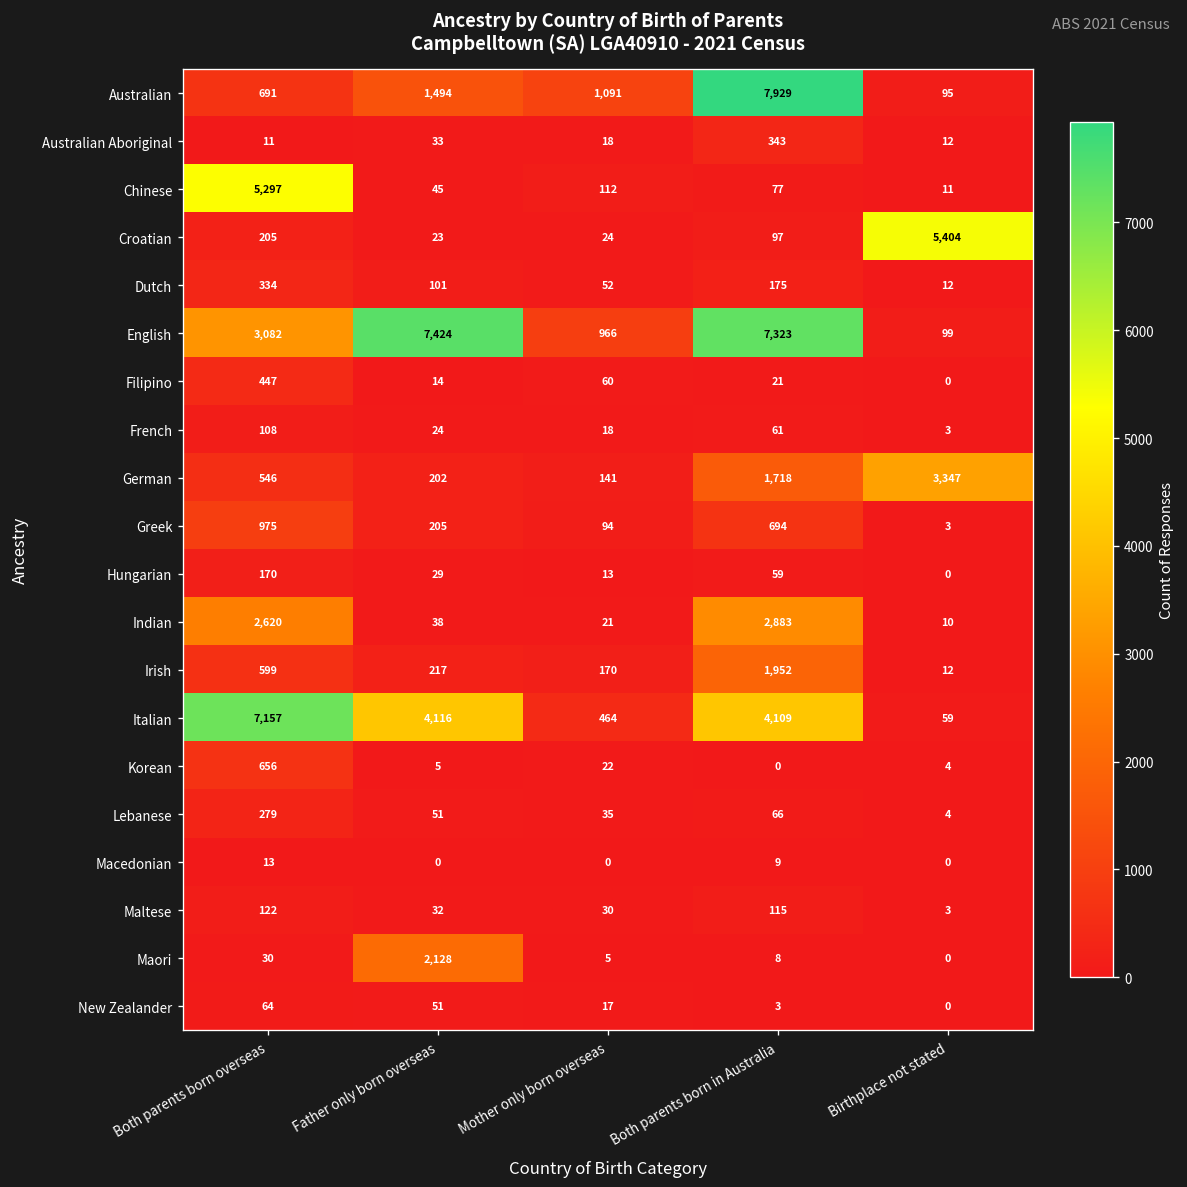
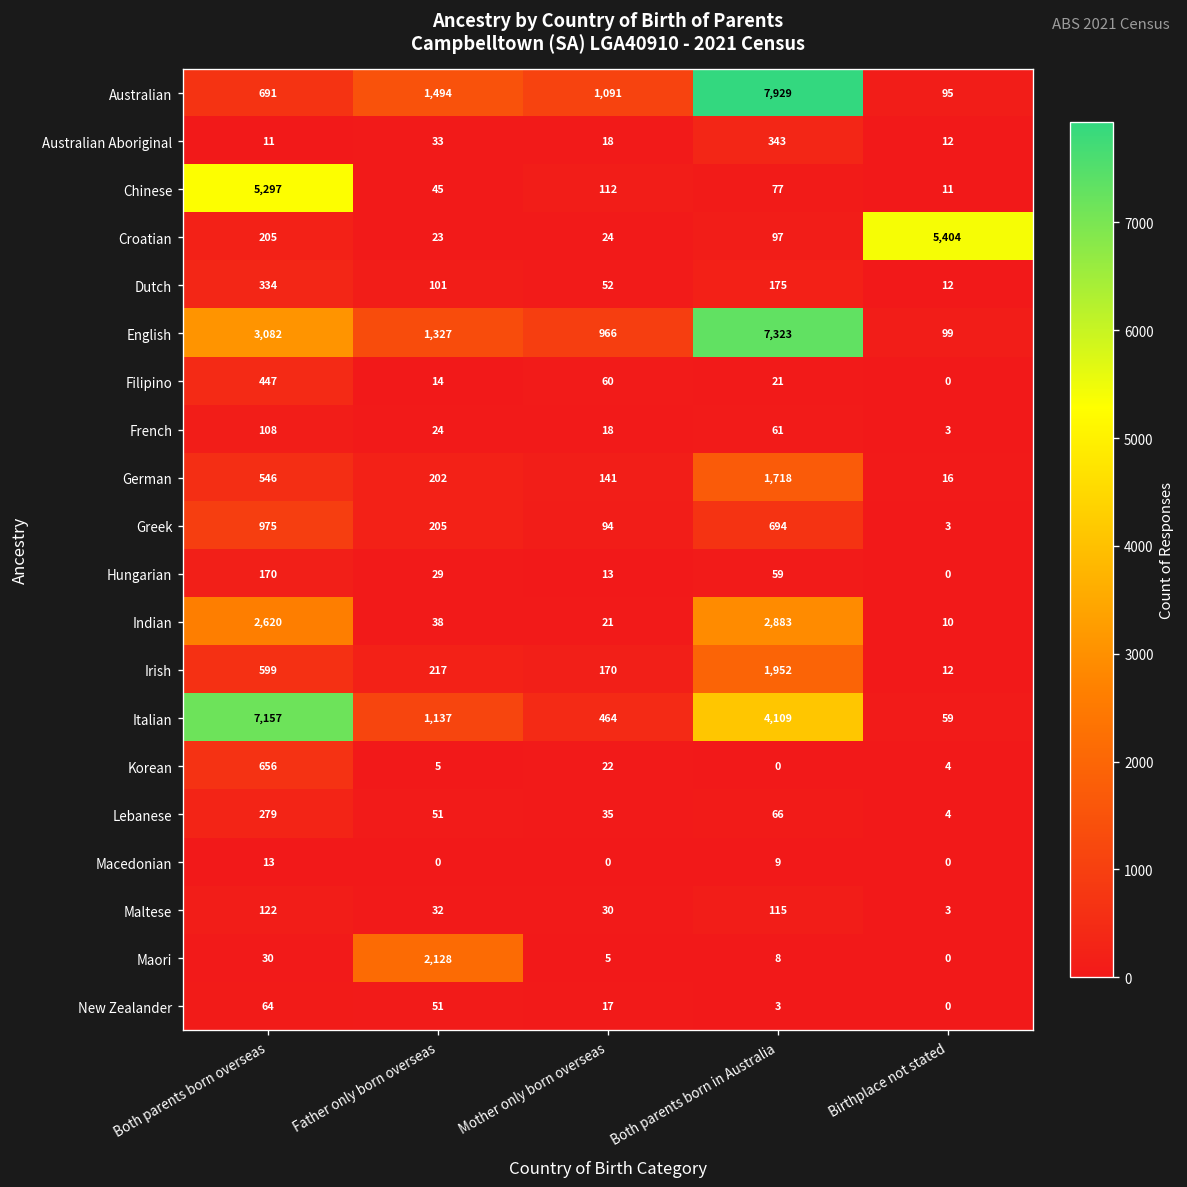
English, Father only born overseas: 7,424 -> 1,327
German, Birthplace not stated: 3,347 -> 16
Italian, Father only born overseas: 4,116 -> 1,137
